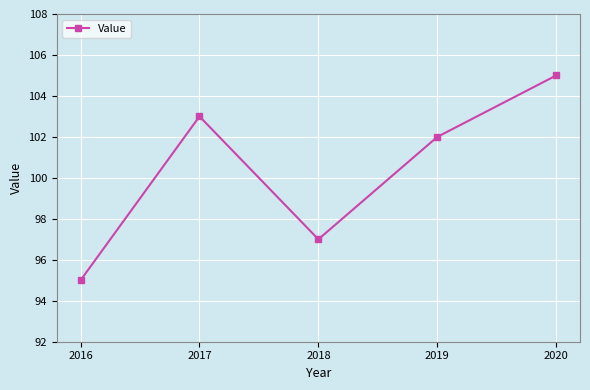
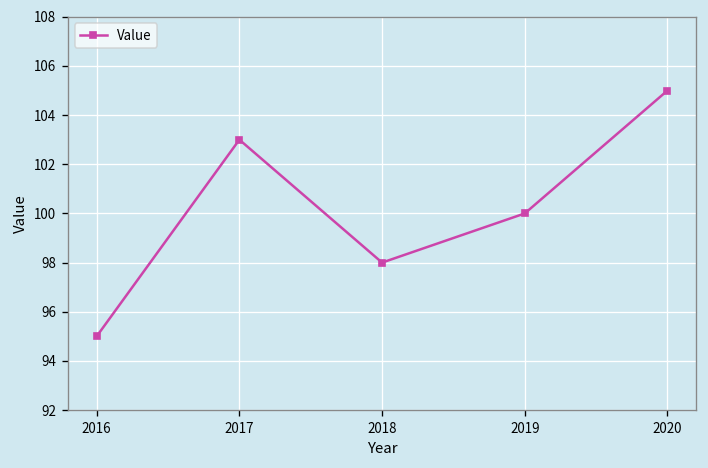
2018: 97 -> 98
2019: 102 -> 100
